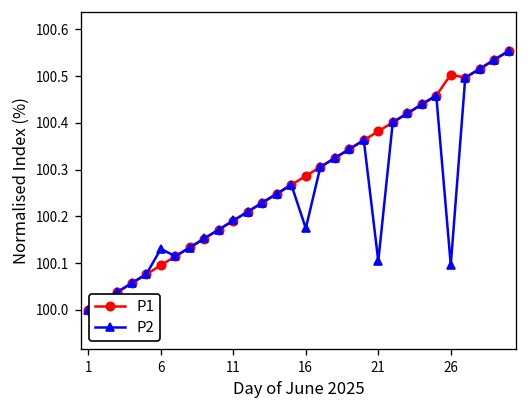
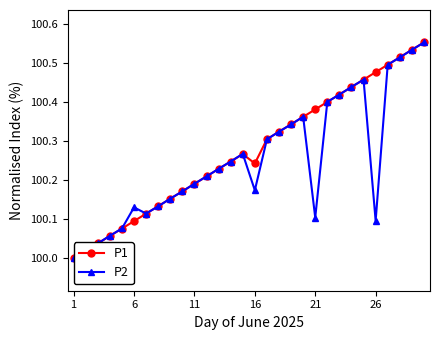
P1, 16: 100.29 -> 100.24
P1, 26: 100.50 -> 100.48
